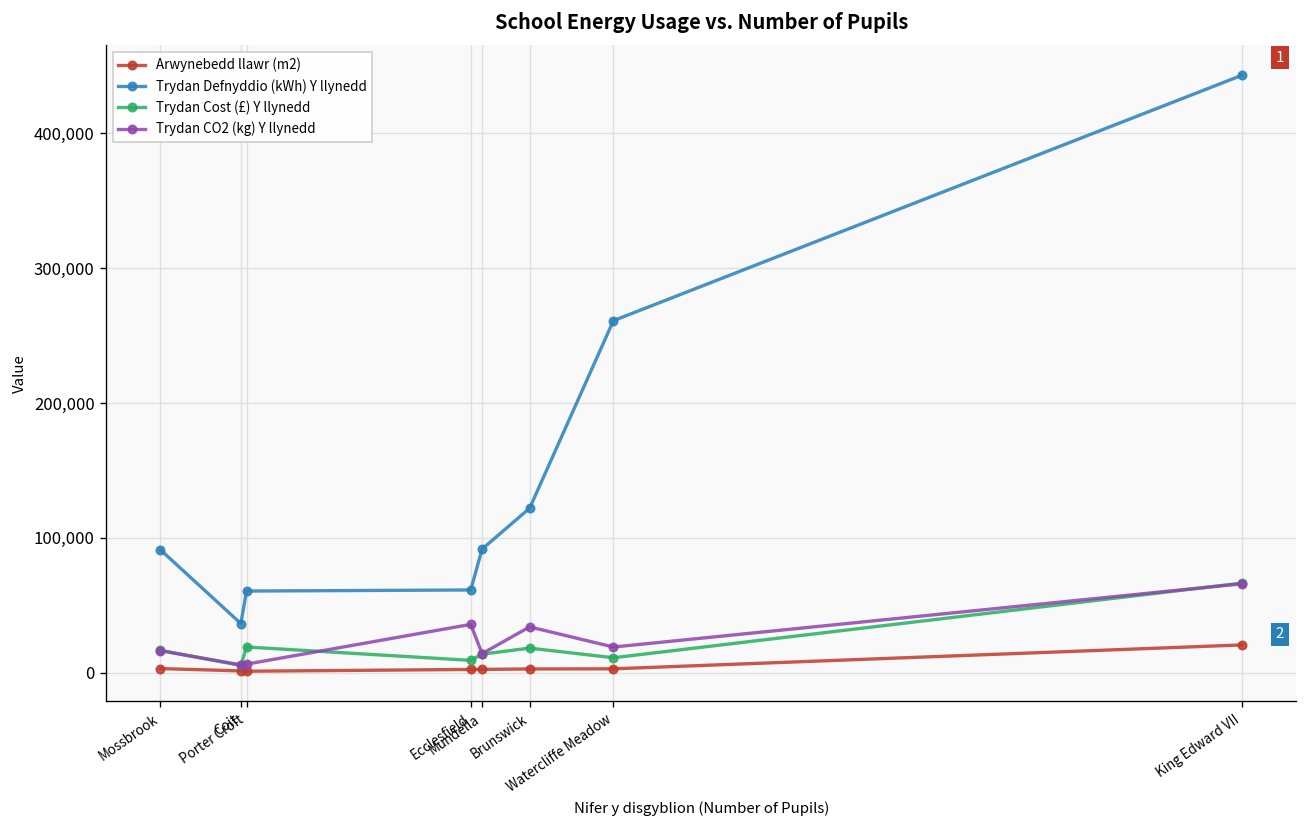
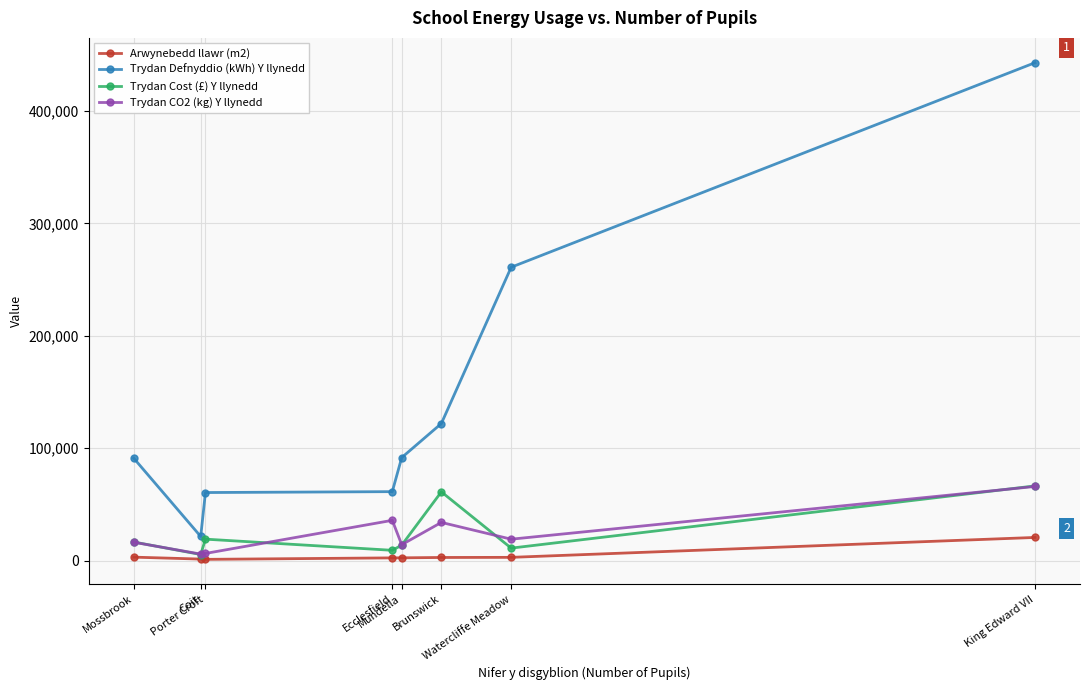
Trydan Defnyddio (kWh) Y llynedd, Coit: 37,000 -> 22,000
Trydan Cost (£) Y llynedd, Brunswick: 18,000 -> 61,000
